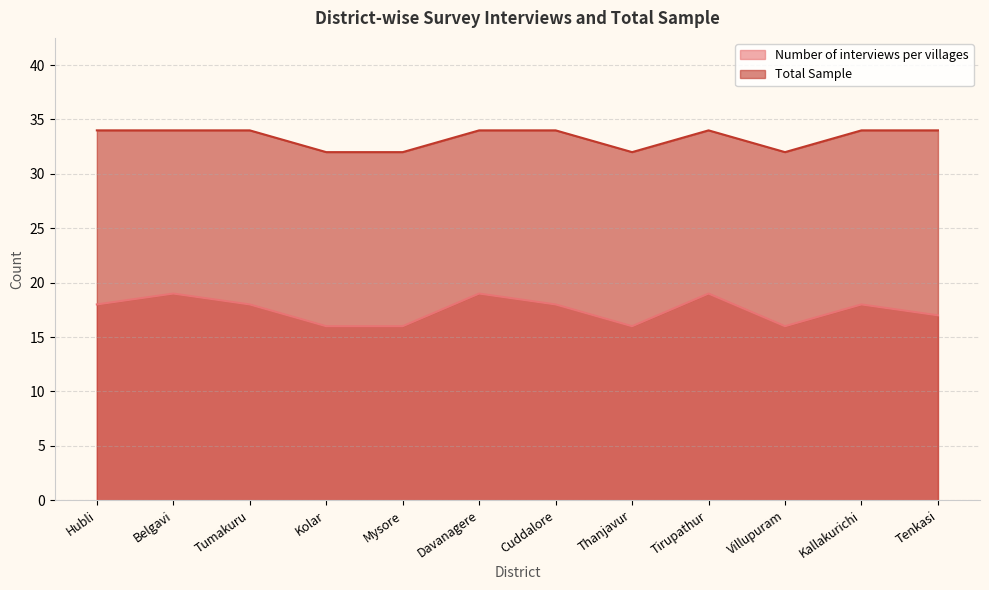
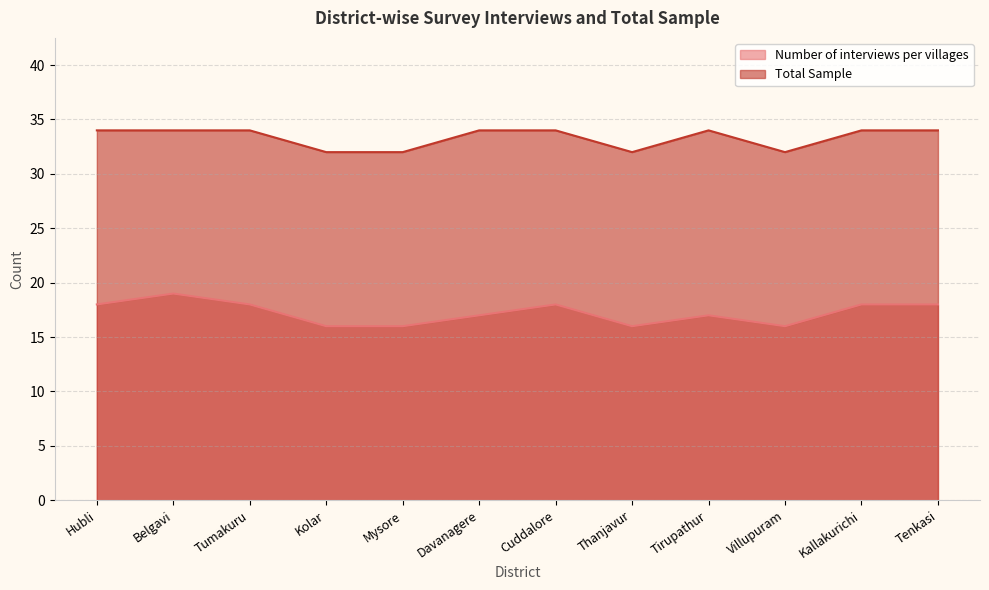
Number of interviews per villages, Davanagere: 19 -> 17
Number of interviews per villages, Tirupathur: 19 -> 17
Number of interviews per villages, Tenkasi: 17 -> 18
